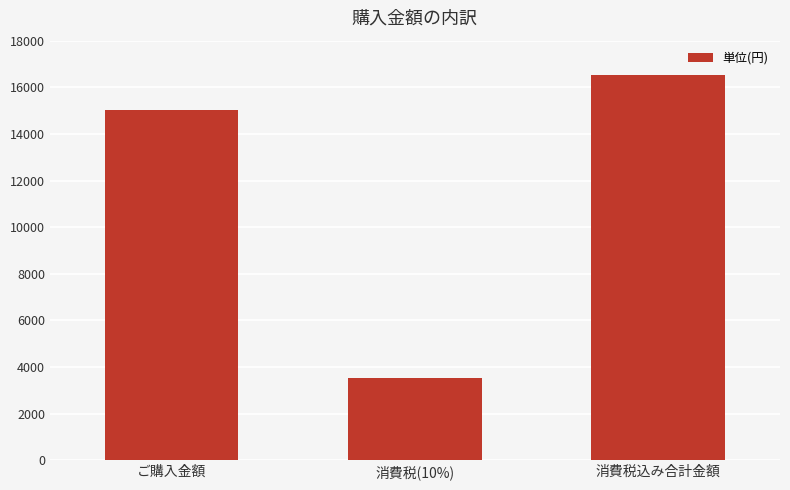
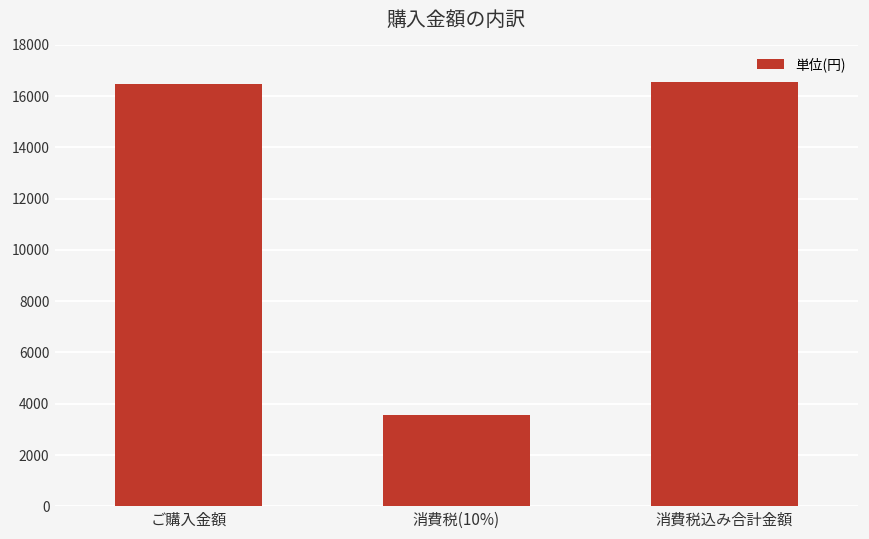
ご購入金額: 15000 -> 16500
